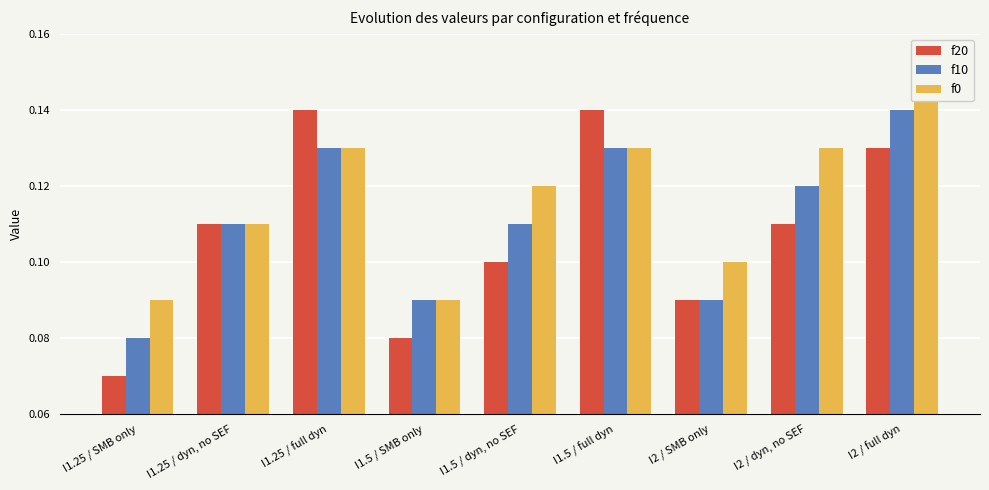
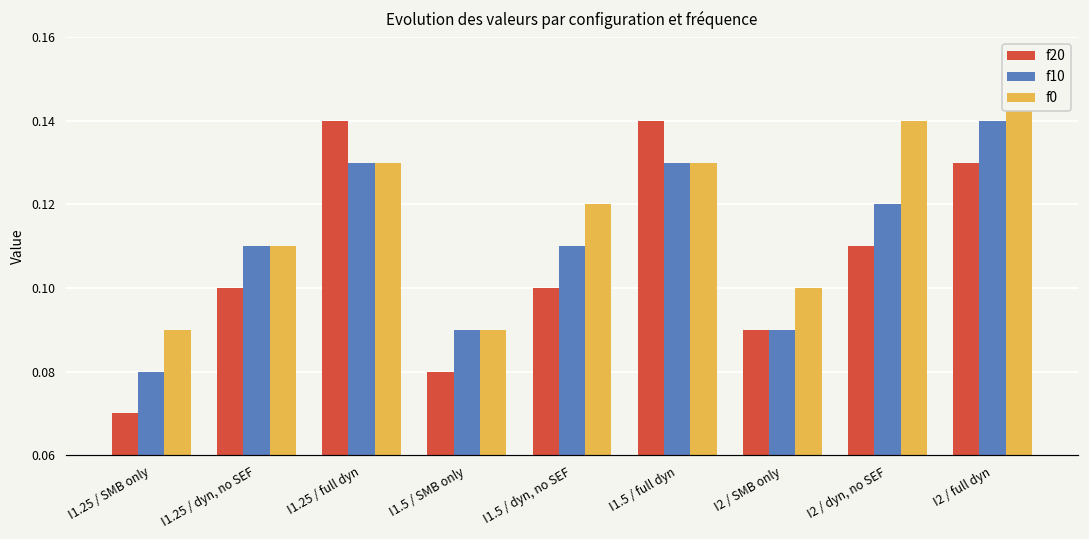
f20, I1.25 / dyn, no SEF: 0.11 -> 0.10
f0, I2 / dyn, no SEF: 0.13 -> 0.14
